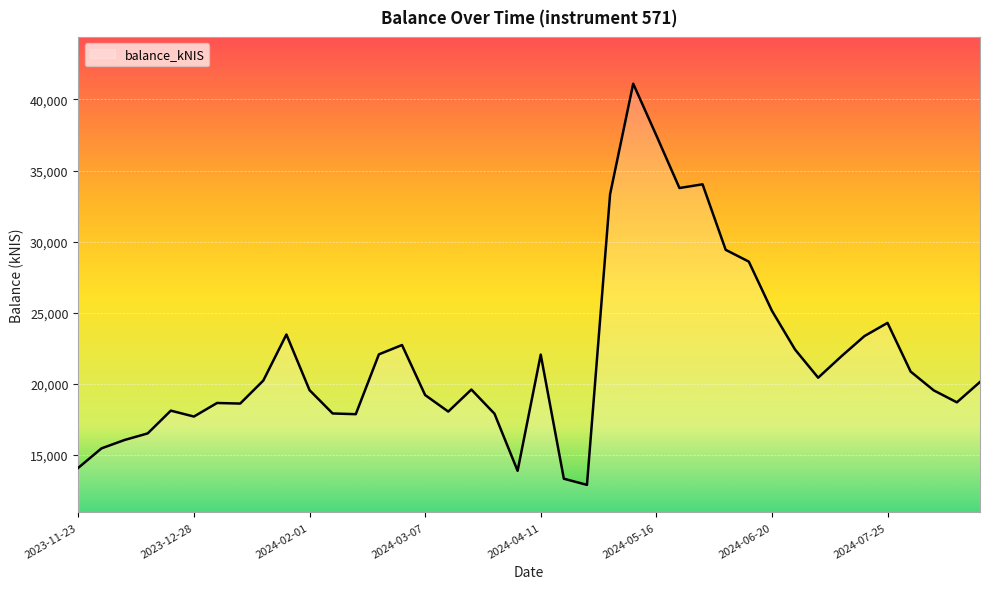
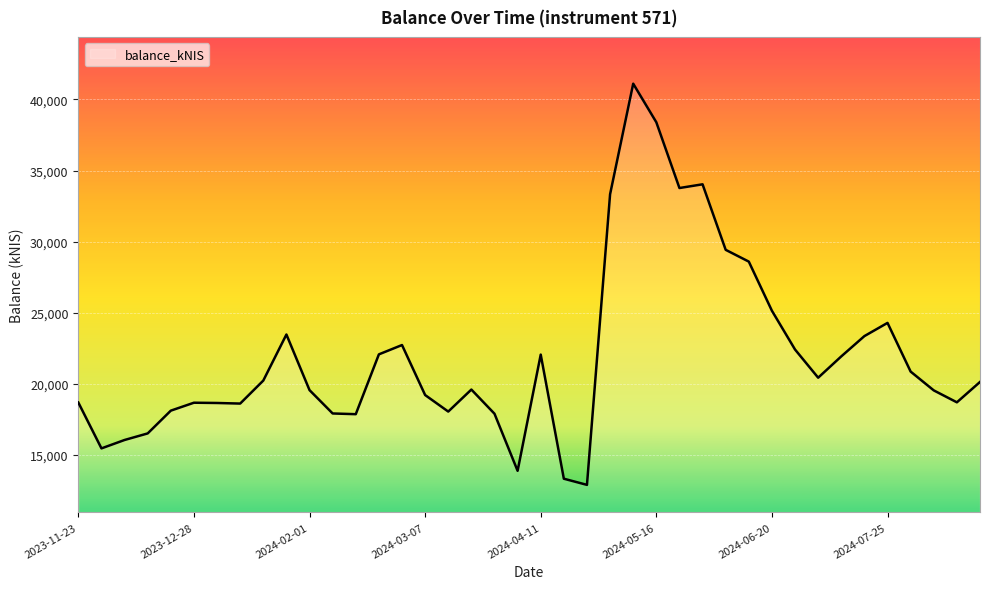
2023-11-23: 14,100 -> 18,700
2023-12-28: 17,700 -> 18,700
2024-05-16: 37,500 -> 38,400
